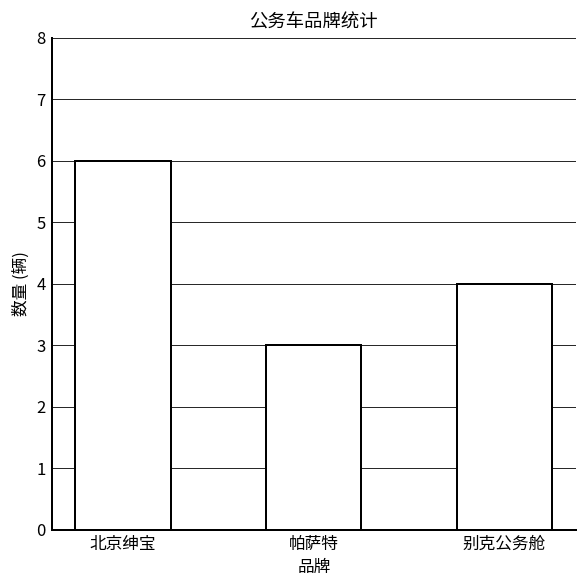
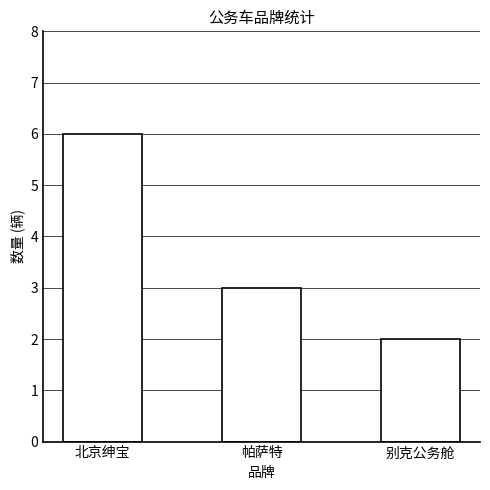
别克公务舱: 4 -> 2
